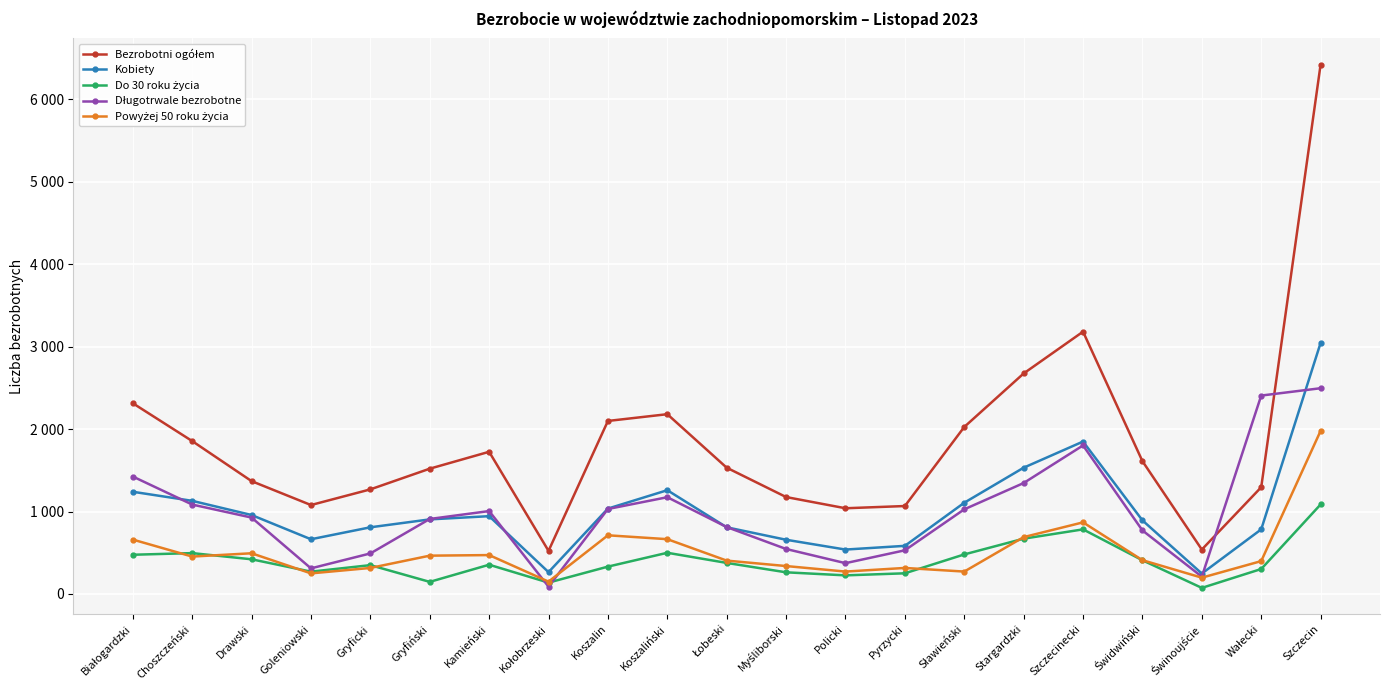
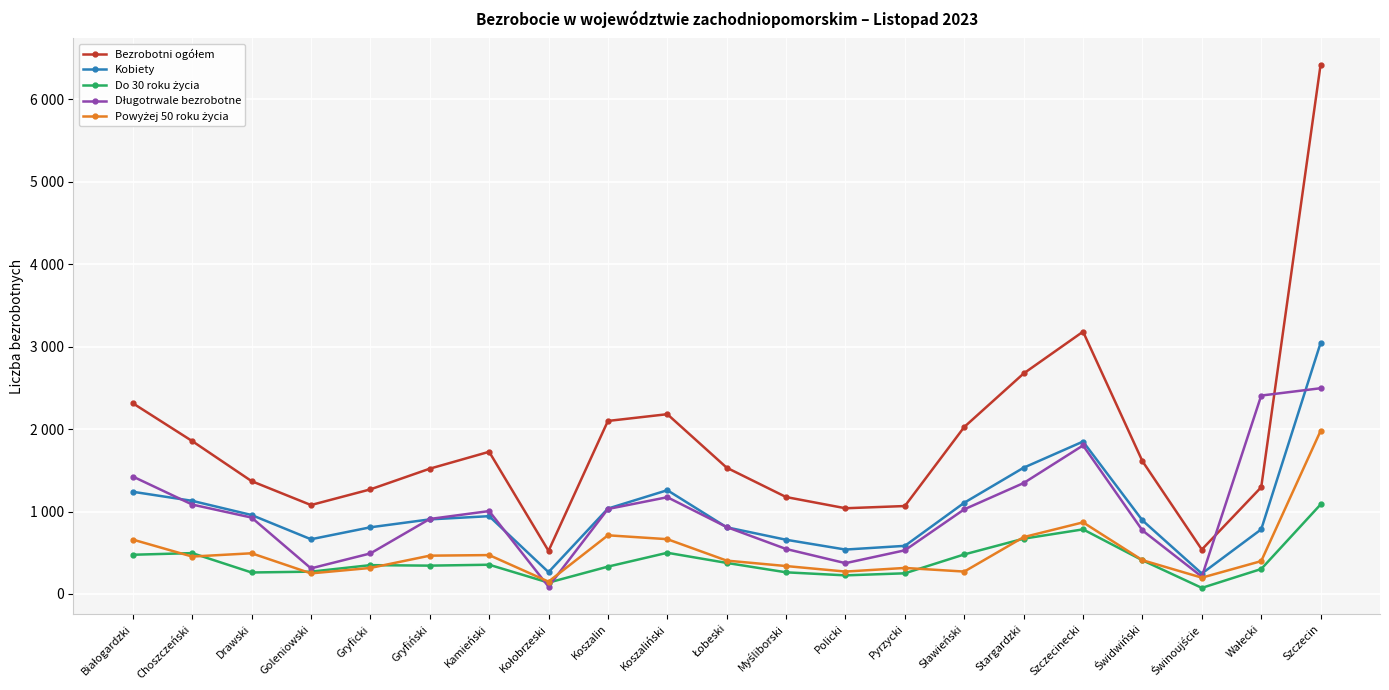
Do 30 roku życia, Drawski: 400 -> 300
Do 30 roku życia, Gryfiński: 100 -> 300
